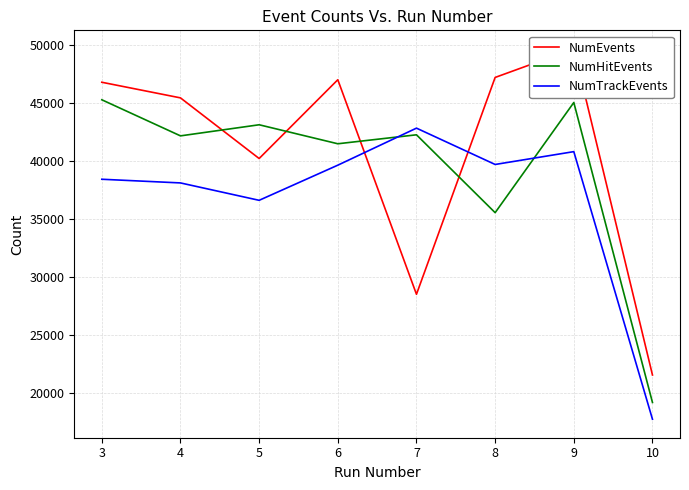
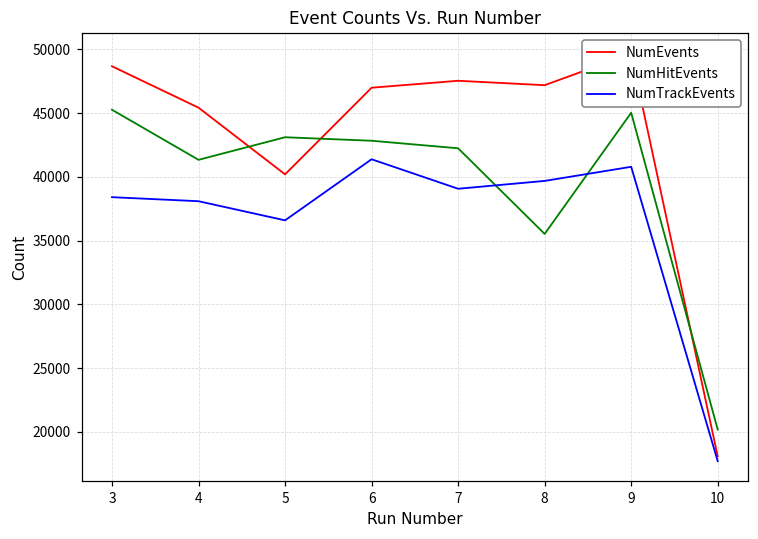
NumEvents, 3: 46800 -> 48700
NumHitEvents, 4: 42200 -> 41300
NumHitEvents, 6: 41500 -> 42800
NumTrackEvents, 6: 39600 -> 41400
NumEvents, 7: 28500 -> 47500
NumTrackEvents, 7: 42800 -> 39100
NumEvents, 10: 21500 -> 18100
NumHitEvents, 10: 19100 -> 20200
